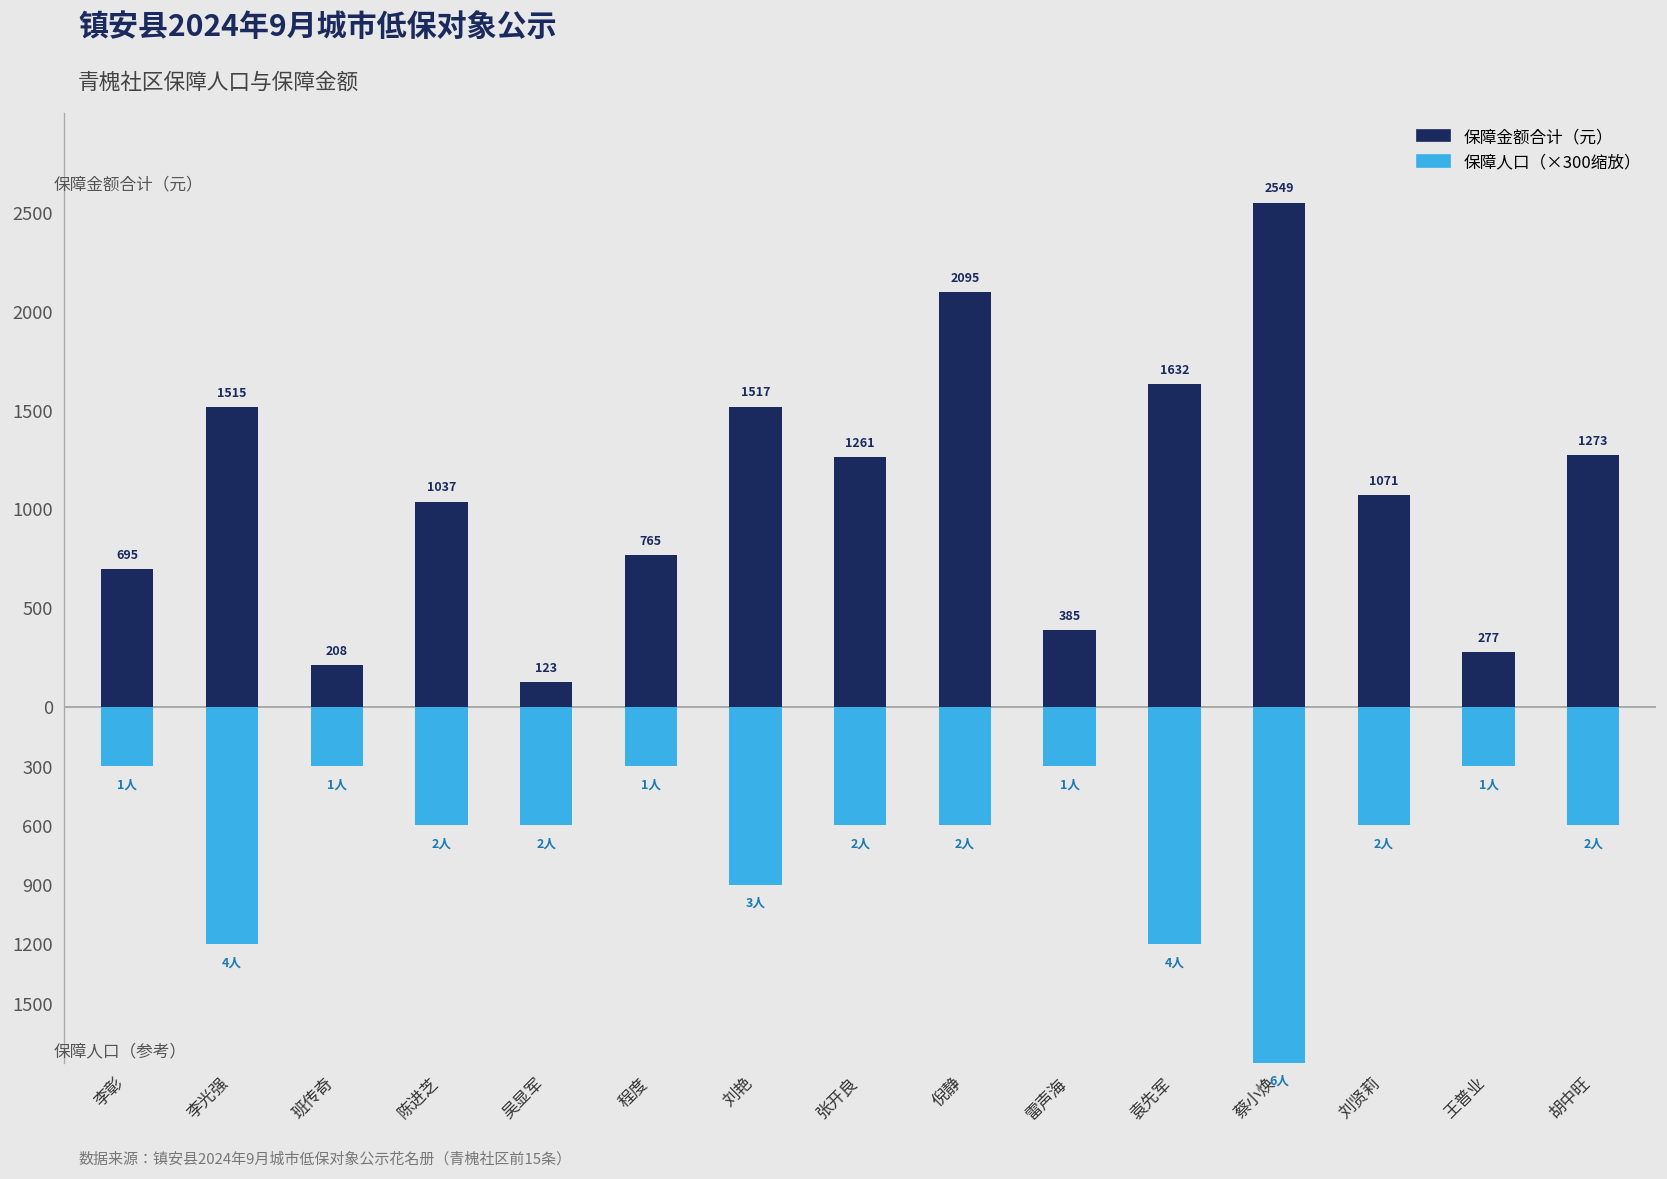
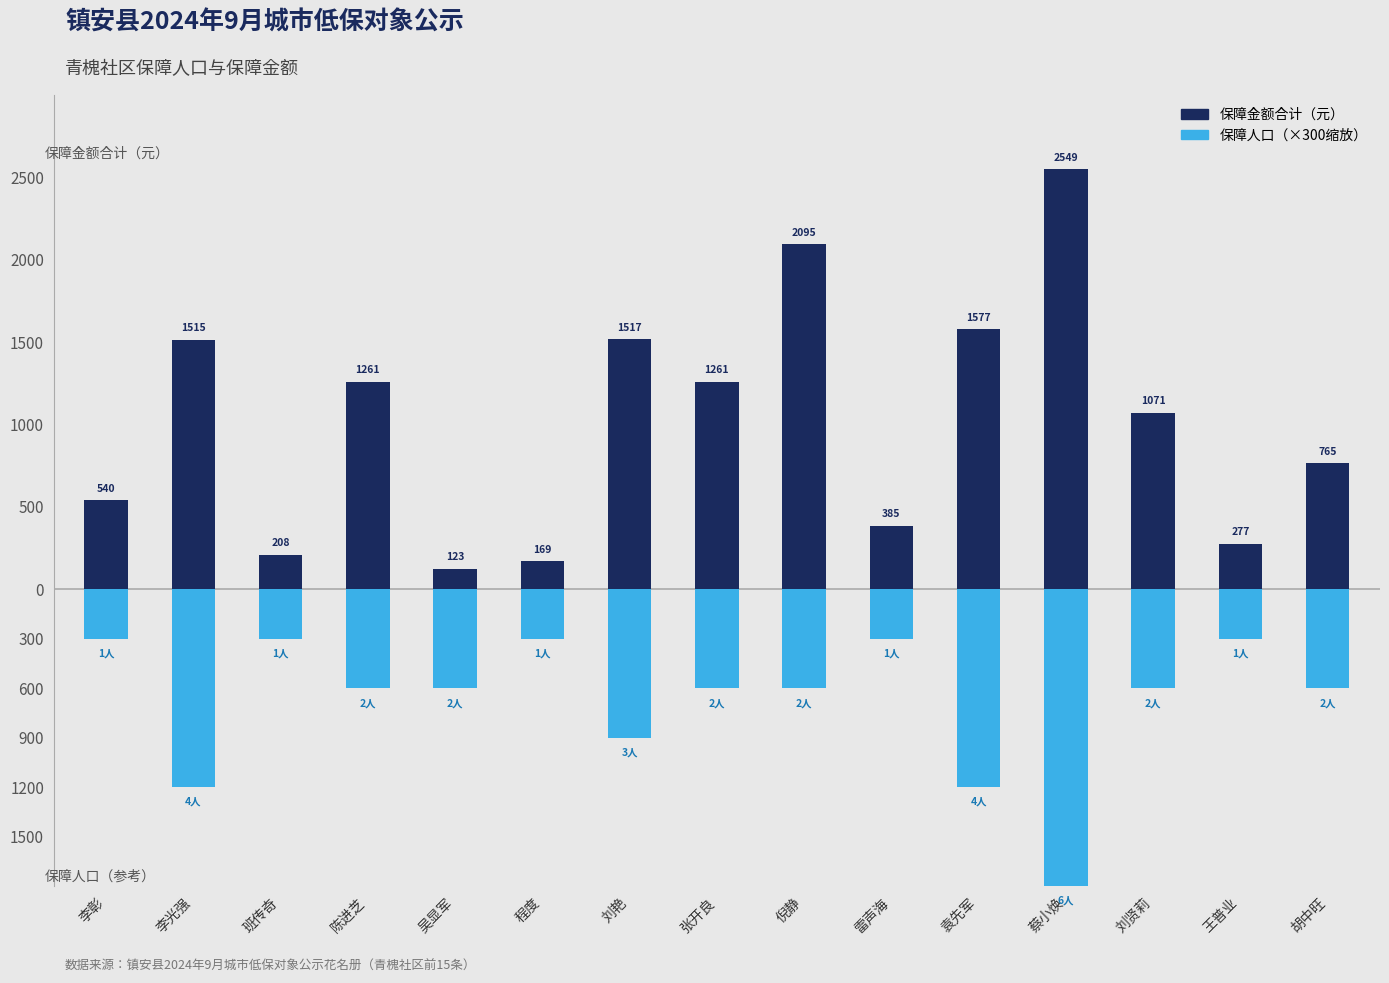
保障金额合计（元）, 李彰: 695 -> 540
保障金额合计（元）, 陈进芝: 1037 -> 1261
保障金额合计（元）, 程度: 765 -> 169
保障金额合计（元）, 袁先军: 1632 -> 1577
保障金额合计（元）, 胡中旺: 1273 -> 765
